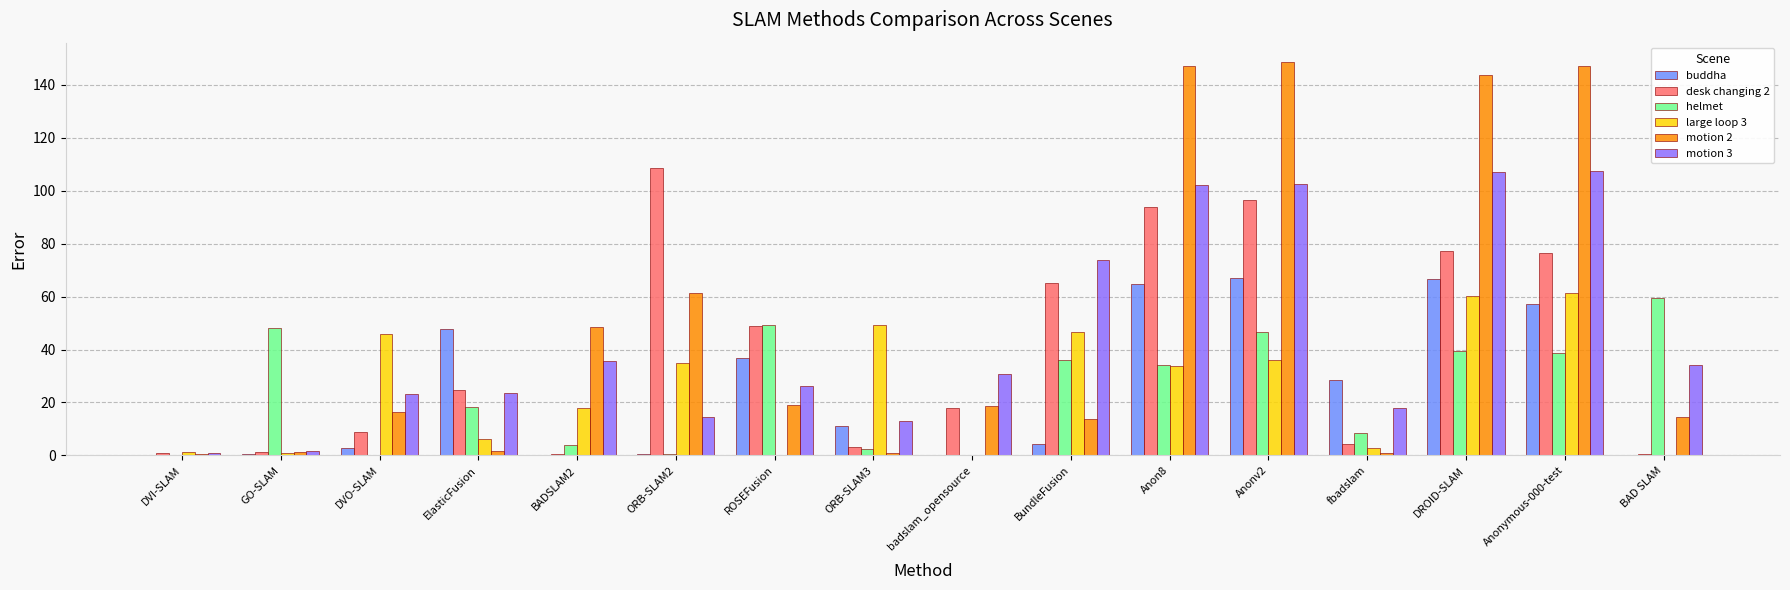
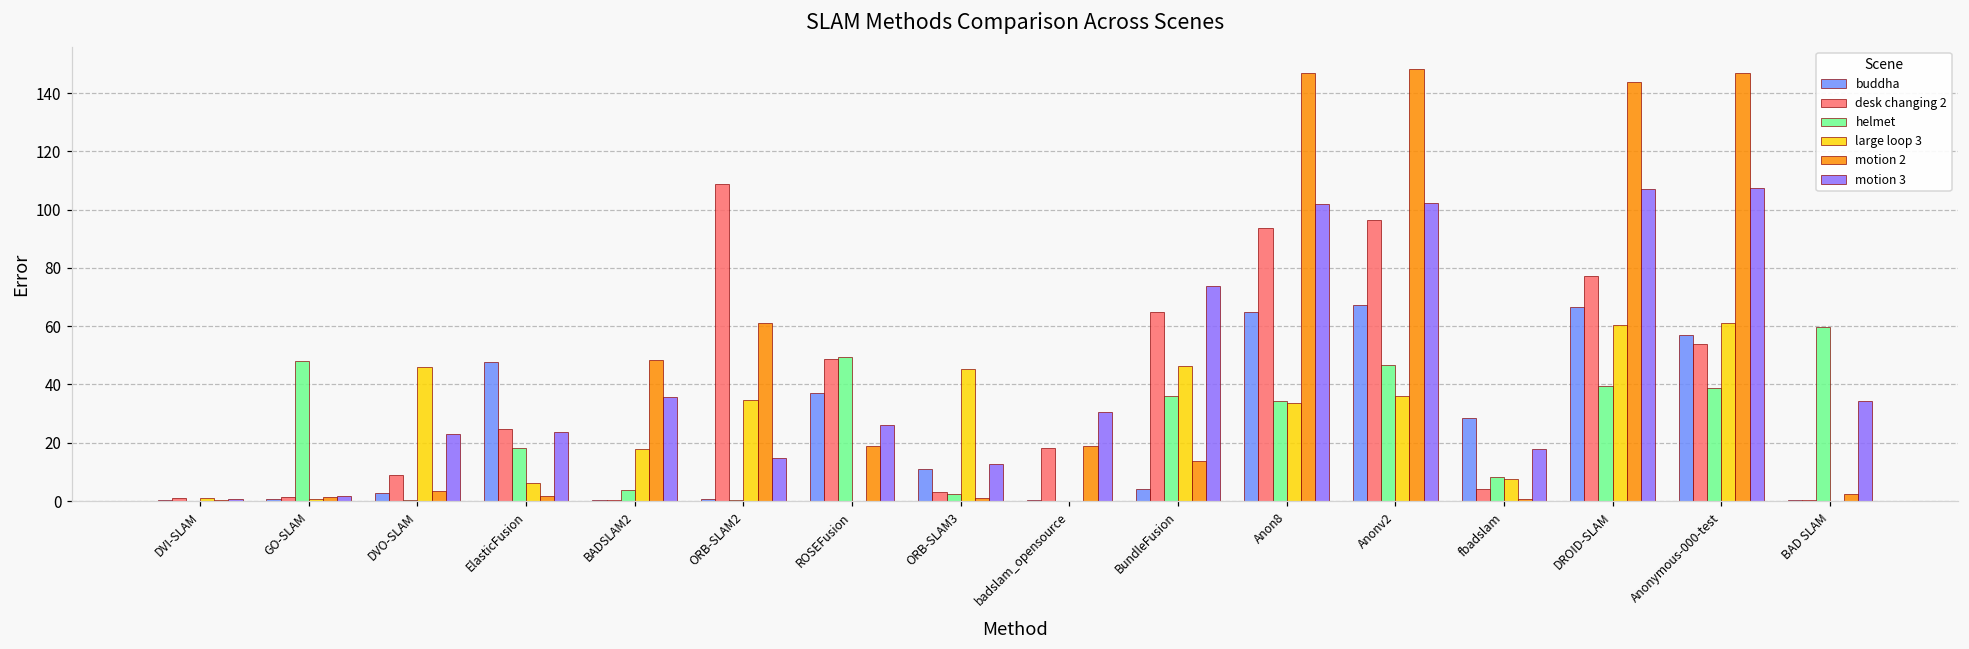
motion 2, DVO-SLAM: 16 -> 3
large loop 3, ORB-SLAM3: 49 -> 45
large loop 3, fbadslam: 3 -> 8
desk changing 2, Anonymous-000-test: 76 -> 54
motion 2, BAD SLAM: 14 -> 3
